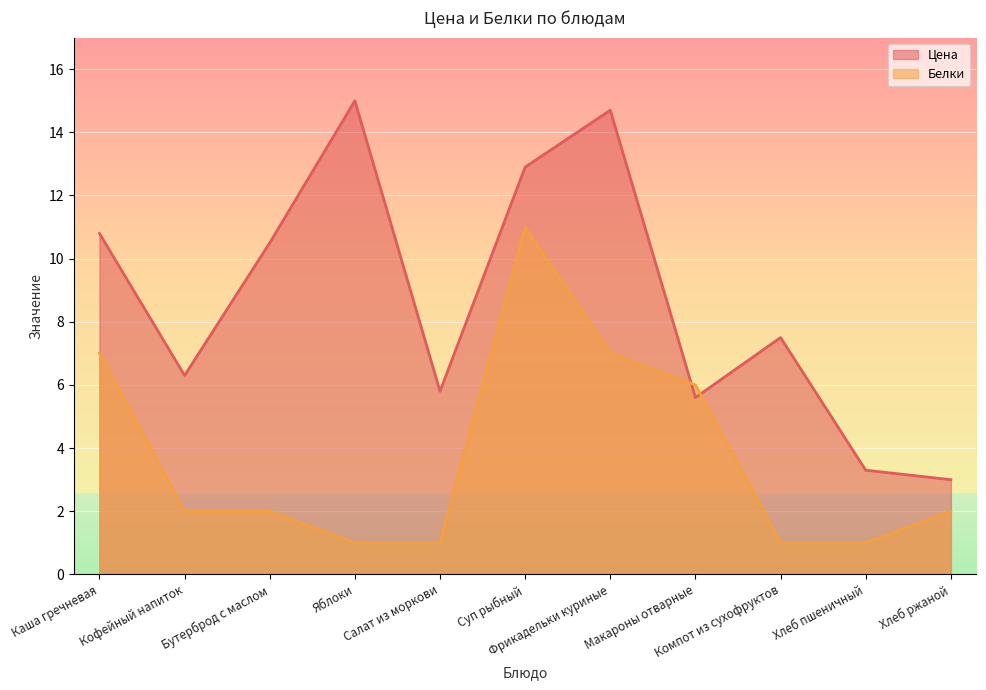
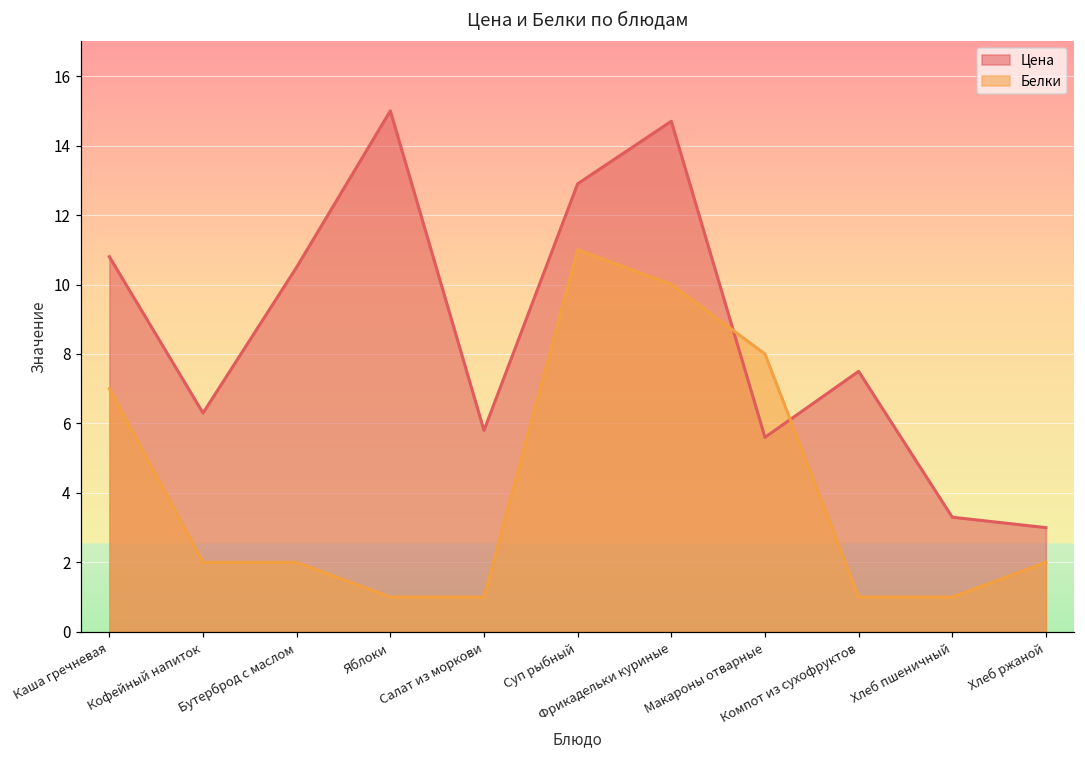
Белки, Фрикадельки куриные: 7 -> 10
Белки, Макароны отварные: 6 -> 8
